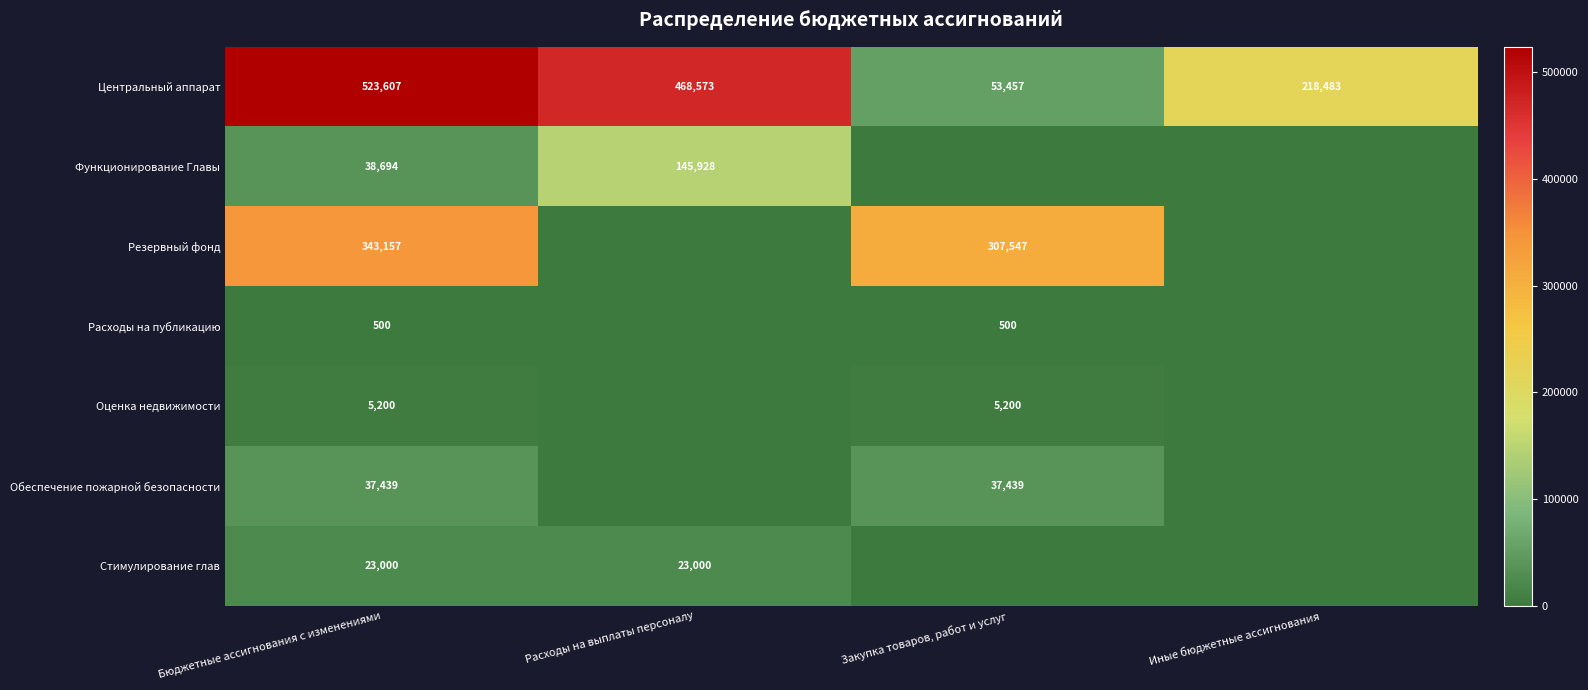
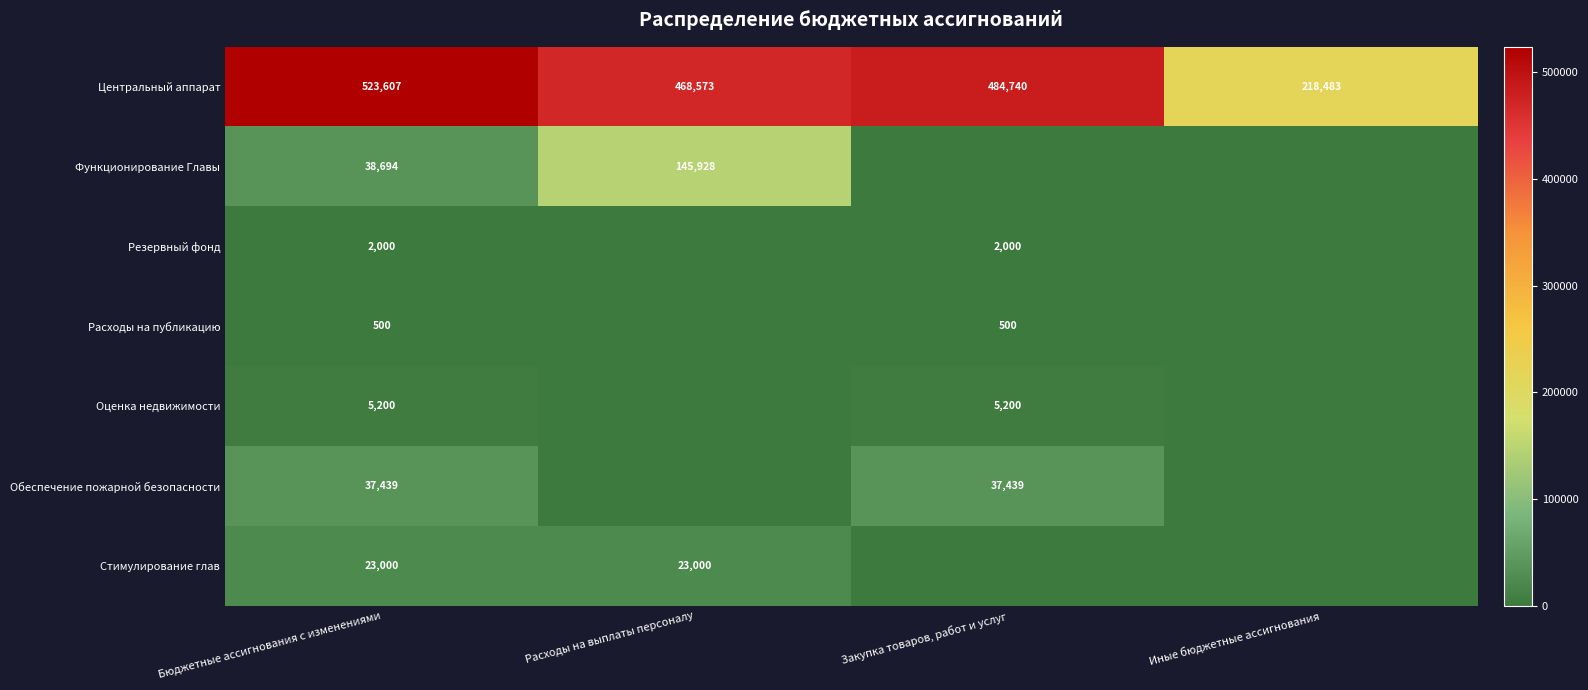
Центральный аппарат, Закупка товаров, работ и услуг: 53,457 -> 484,740
Резервный фонд, Бюджетные ассигнования с изменениями: 343,157 -> 2,000
Резервный фонд, Закупка товаров, работ и услуг: 307,547 -> 2,000
